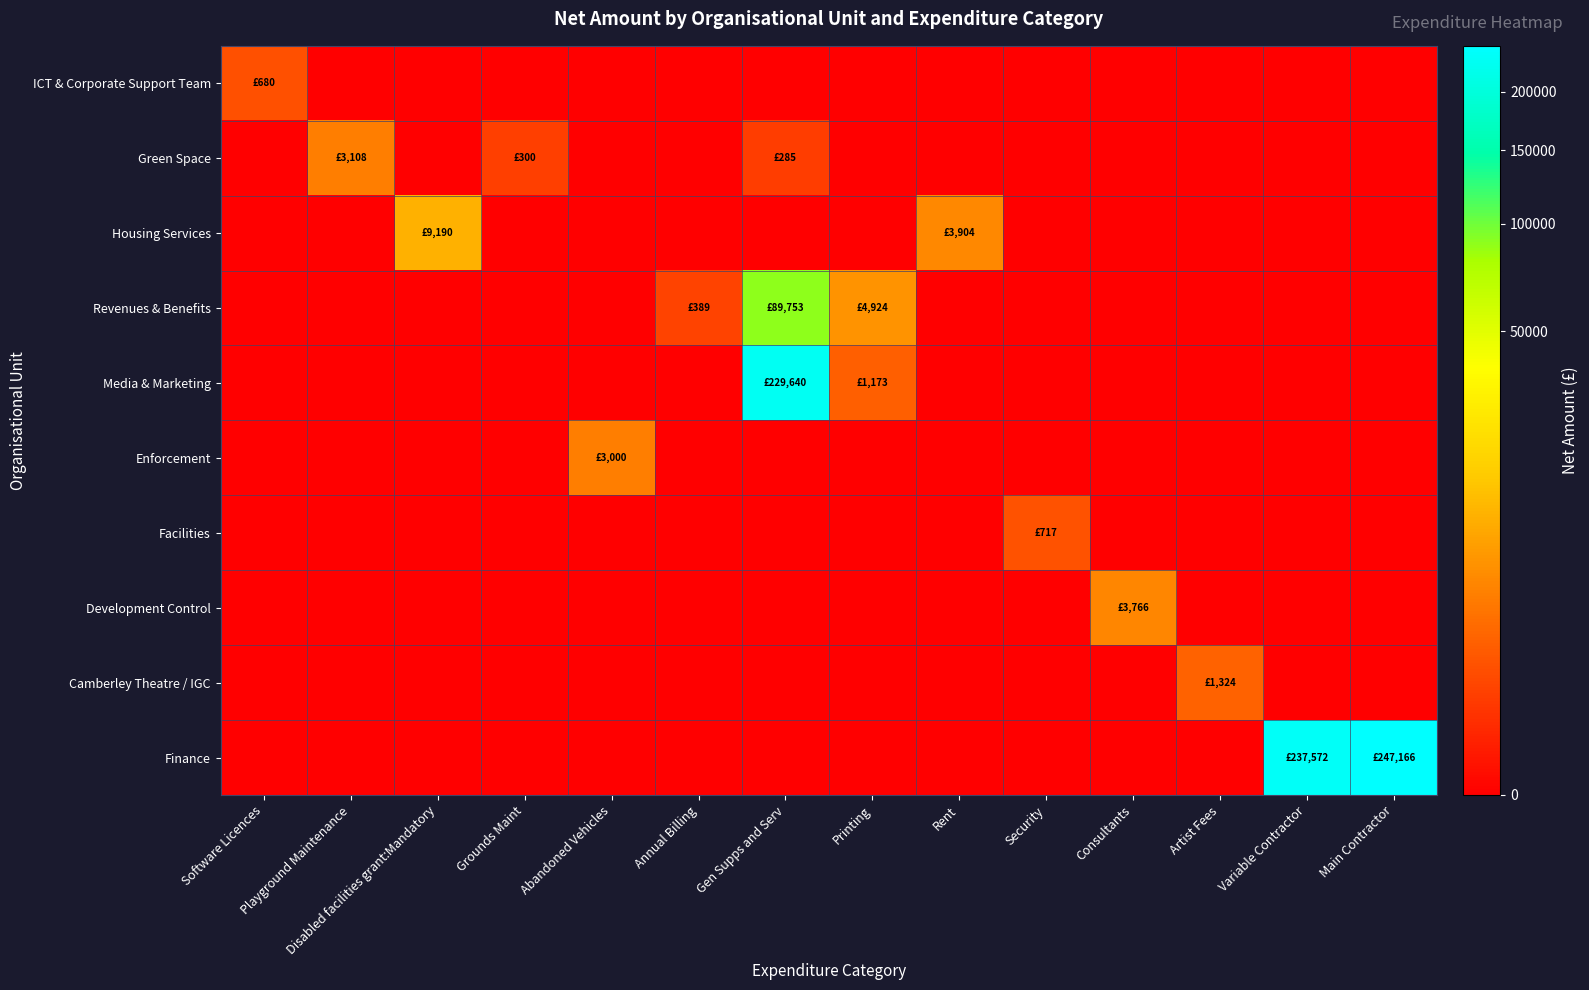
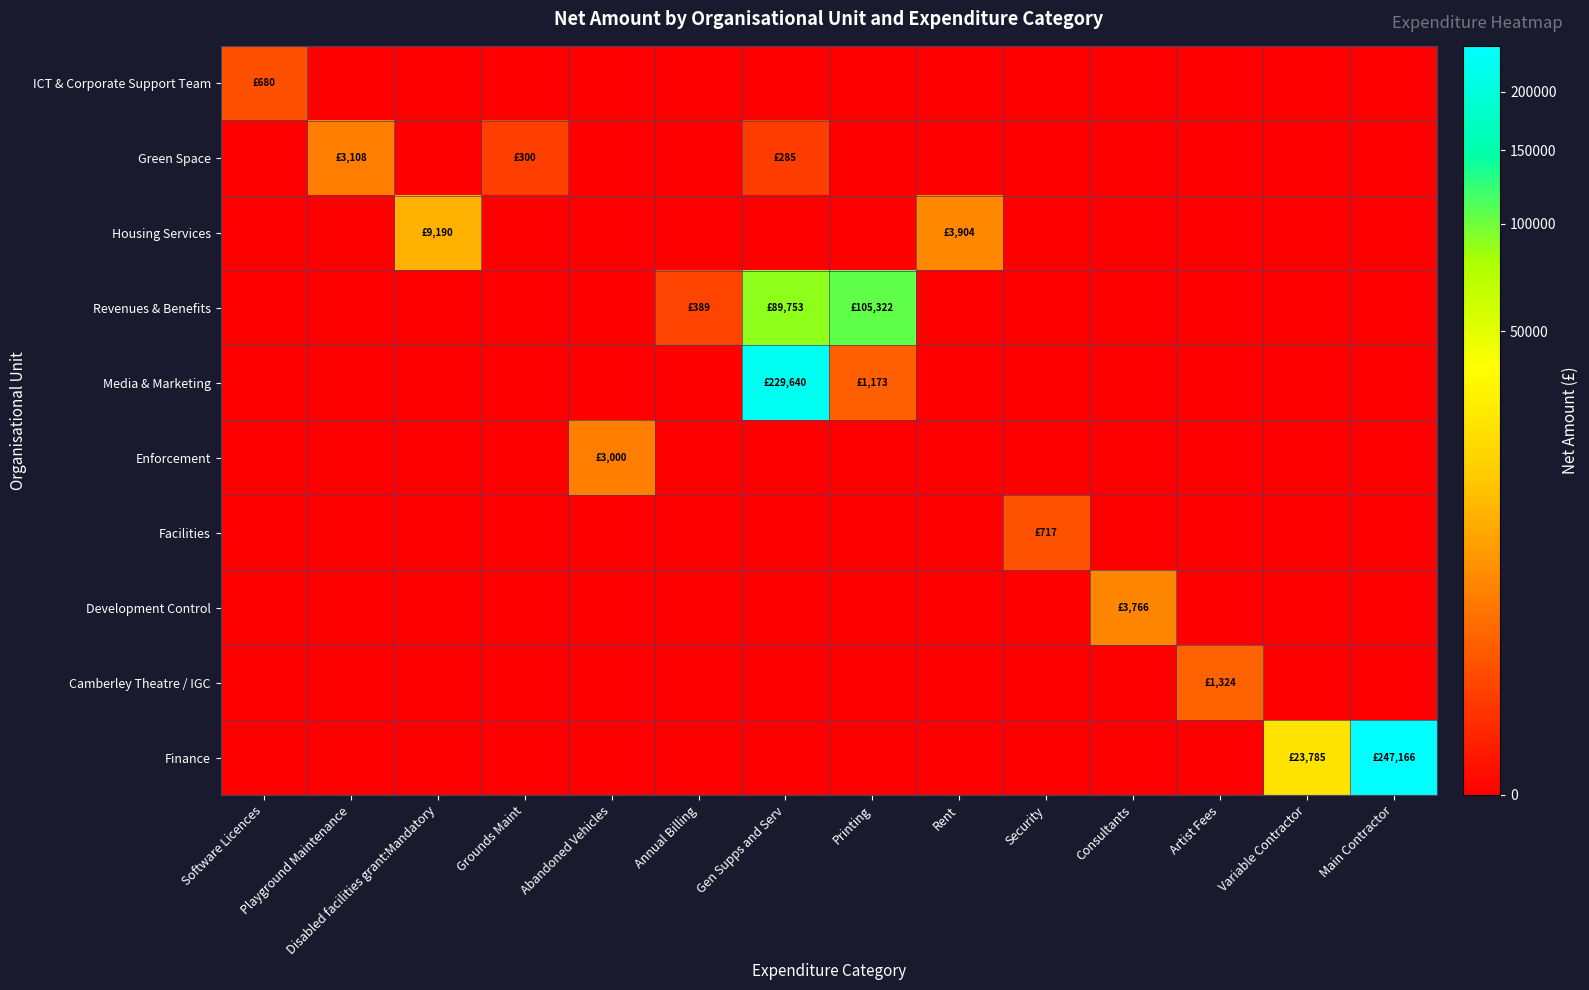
Revenues & Benefits, Printing: £4,924 -> £105,322
Finance, Variable Contractor: £237,572 -> £23,785
